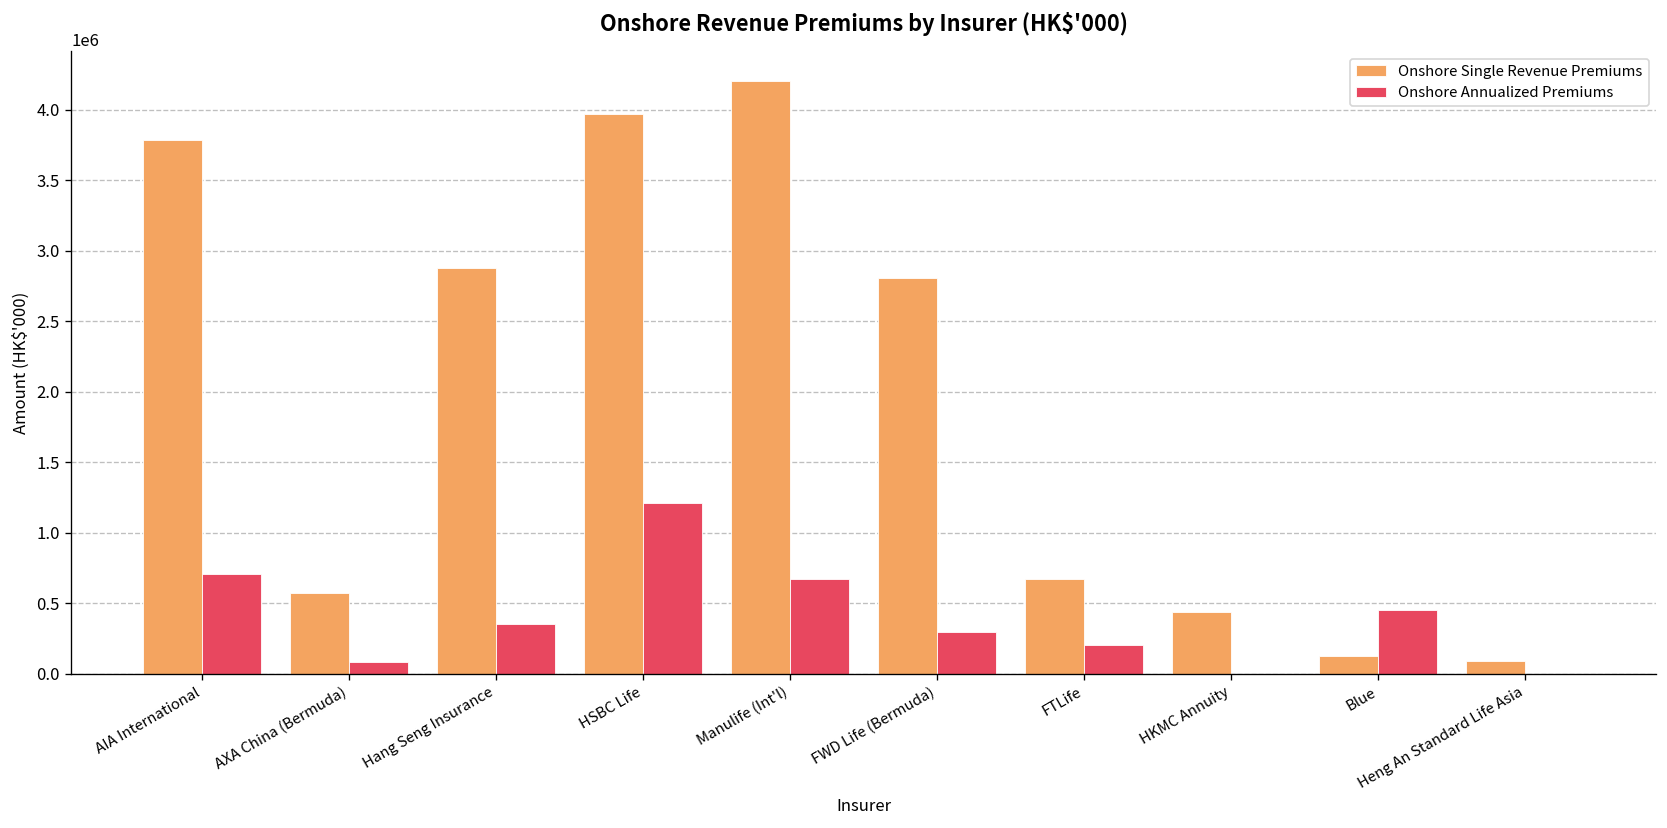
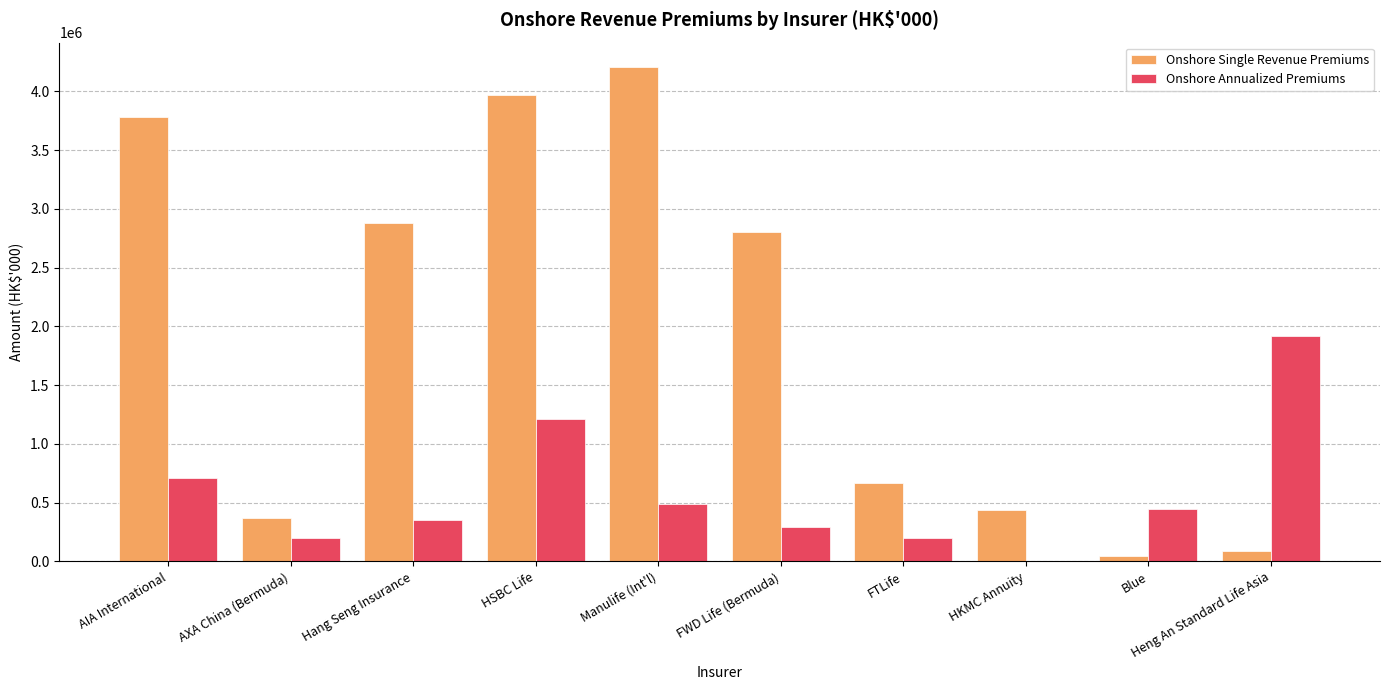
Onshore Single Revenue Premiums, AXA China (Bermuda): 570000 -> 370000
Onshore Annualized Premiums, AXA China (Bermuda): 80000 -> 200000
Onshore Annualized Premiums, Manulife (Int'l): 670000 -> 490000
Onshore Single Revenue Premiums, Blue: 120000 -> 50000
Onshore Annualized Premiums, Heng An Standard Life Asia: 0 -> 1920000
